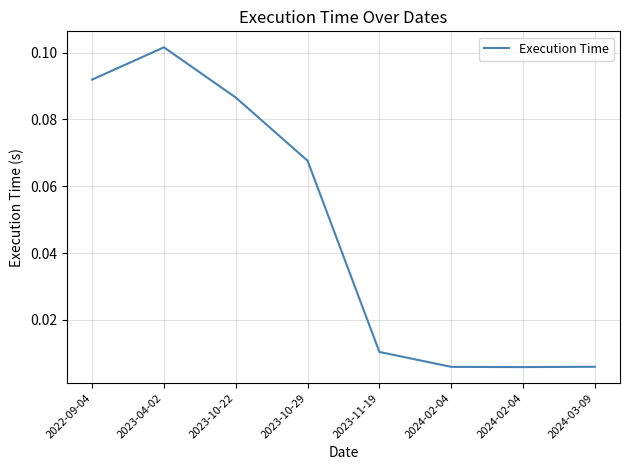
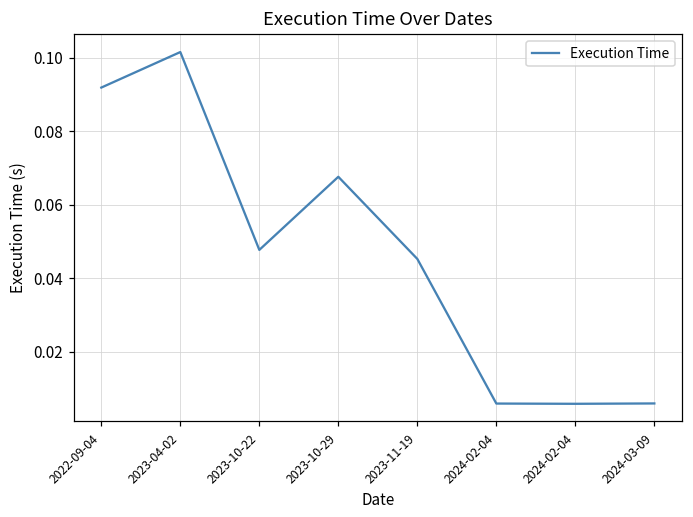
2023-10-22: 0.087 -> 0.048
2023-11-19: 0.010 -> 0.045
